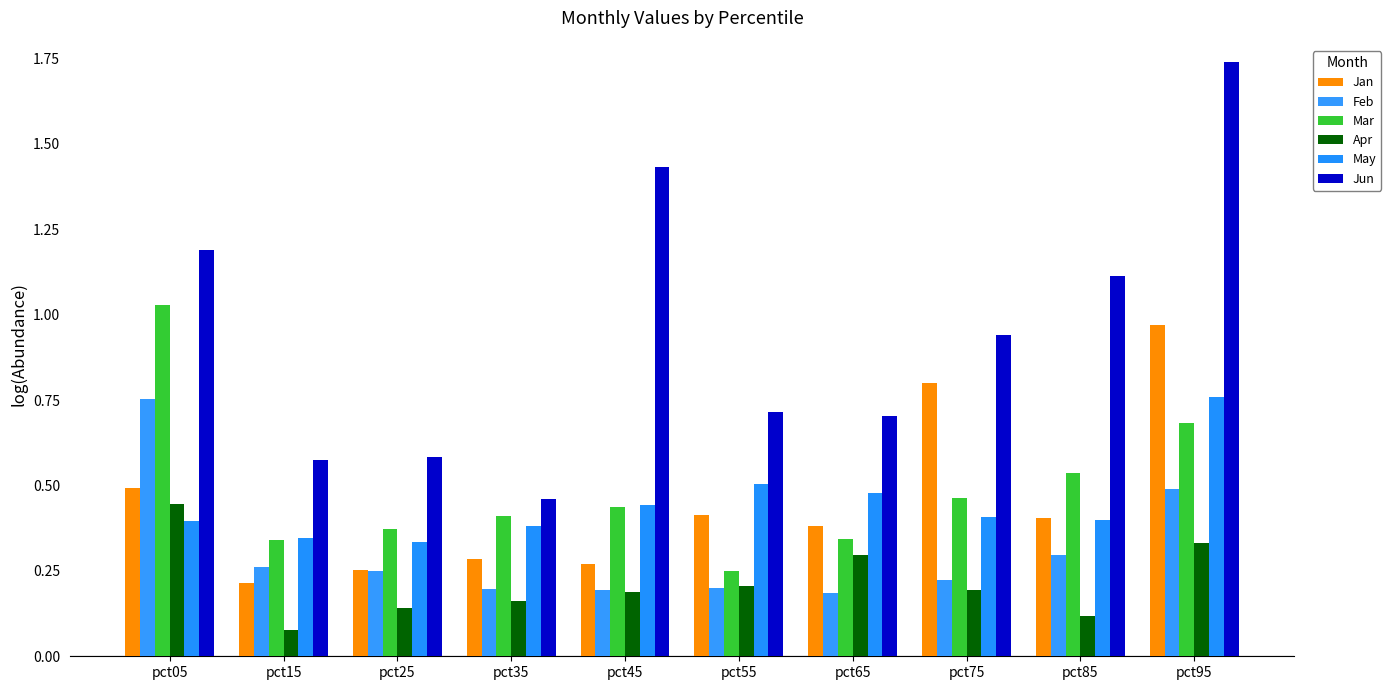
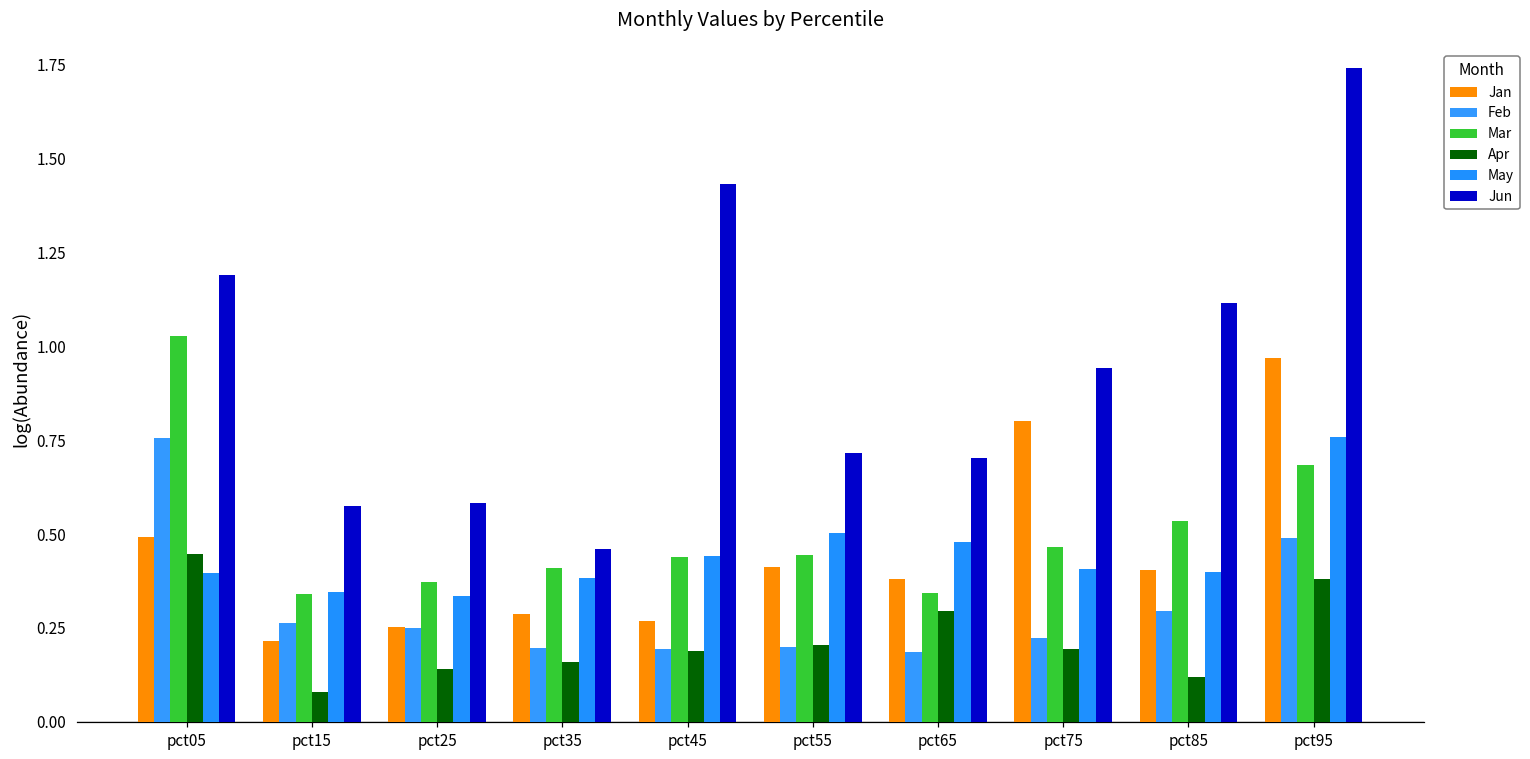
Mar, pct55: 0.25 -> 0.44
Apr, pct95: 0.33 -> 0.38
